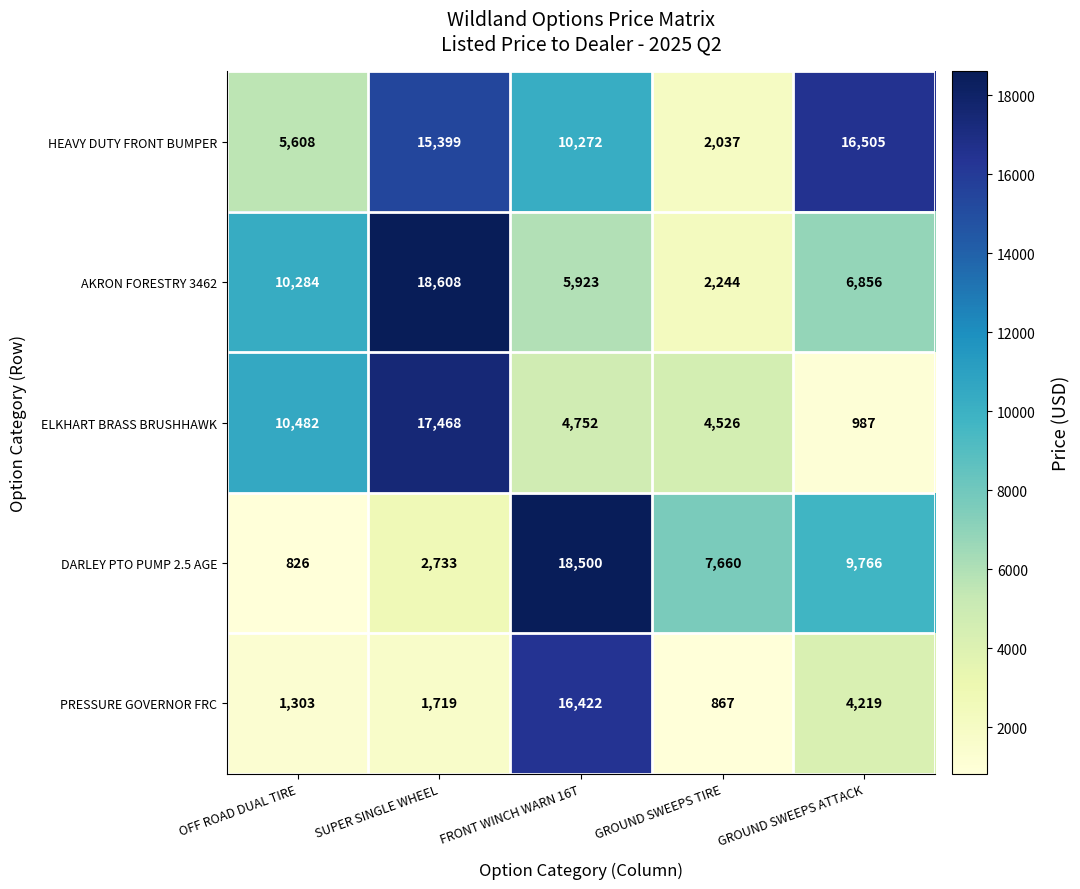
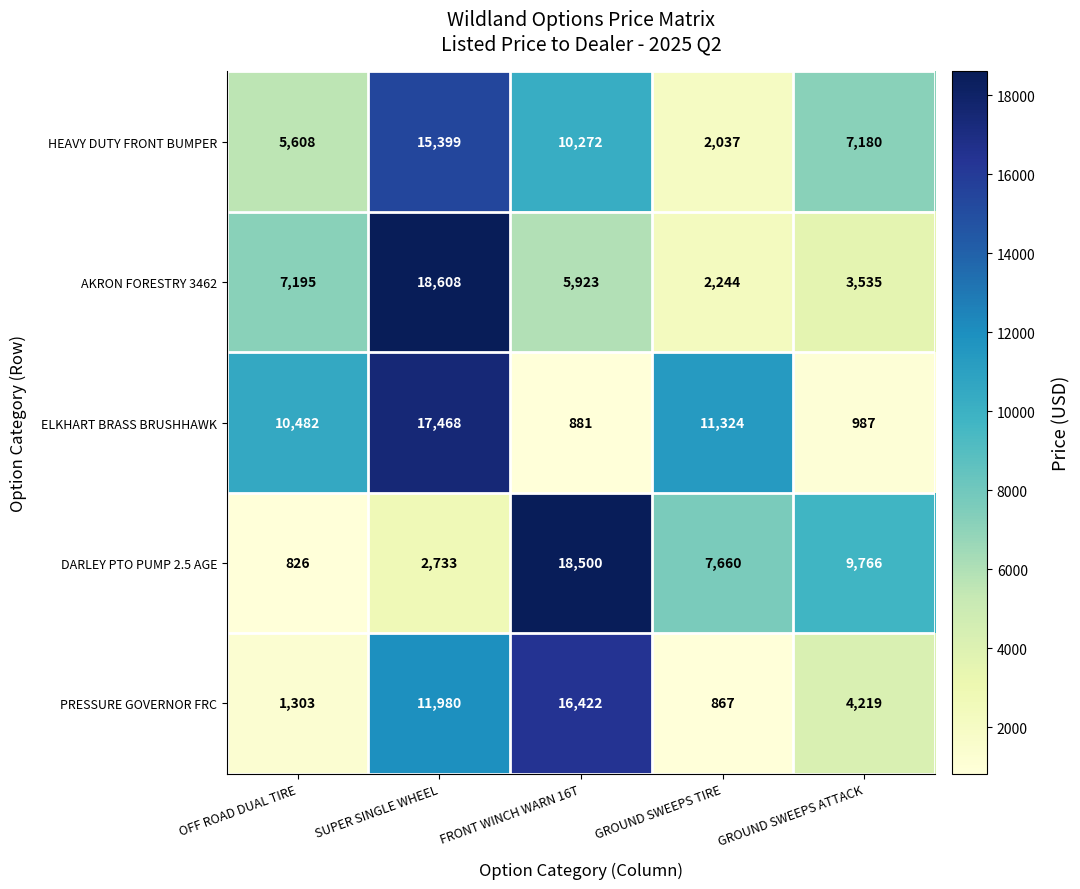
HEAVY DUTY FRONT BUMPER, GROUND SWEEPS ATTACK: 16,505 -> 7,180
AKRON FORESTRY 3462, OFF ROAD DUAL TIRE: 10,284 -> 7,195
AKRON FORESTRY 3462, GROUND SWEEPS ATTACK: 6,856 -> 3,535
ELKHART BRASS BRUSHHAWK, FRONT WINCH WARN 16T: 4,752 -> 881
ELKHART BRASS BRUSHHAWK, GROUND SWEEPS TIRE: 4,526 -> 11,324
PRESSURE GOVERNOR FRC, SUPER SINGLE WHEEL: 1,719 -> 11,980
